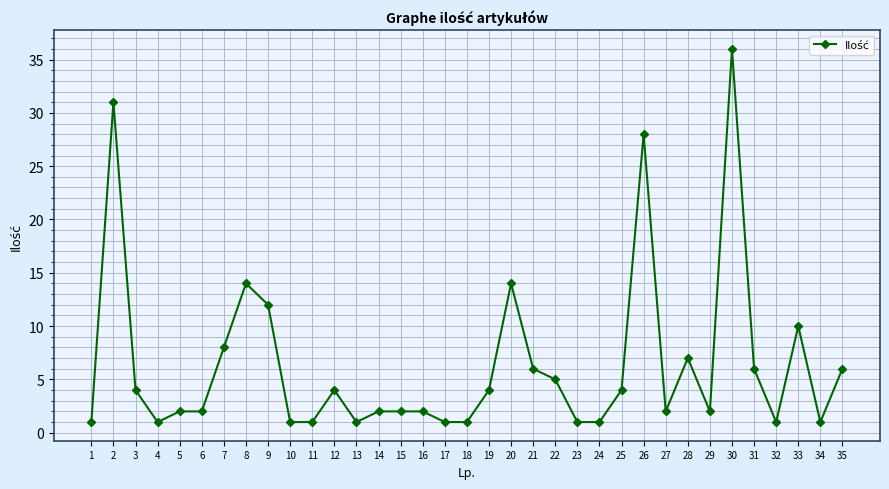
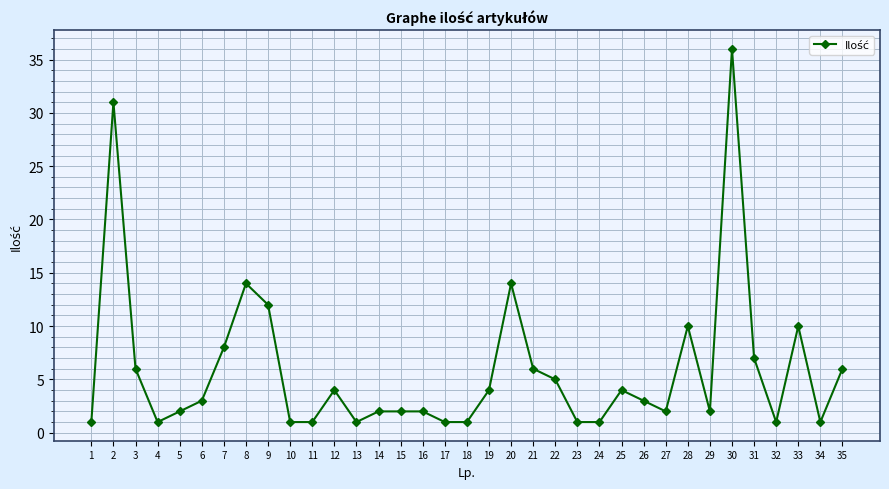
3: 4 -> 6
6: 2 -> 3
26: 28 -> 3
28: 7 -> 10
31: 6 -> 7
